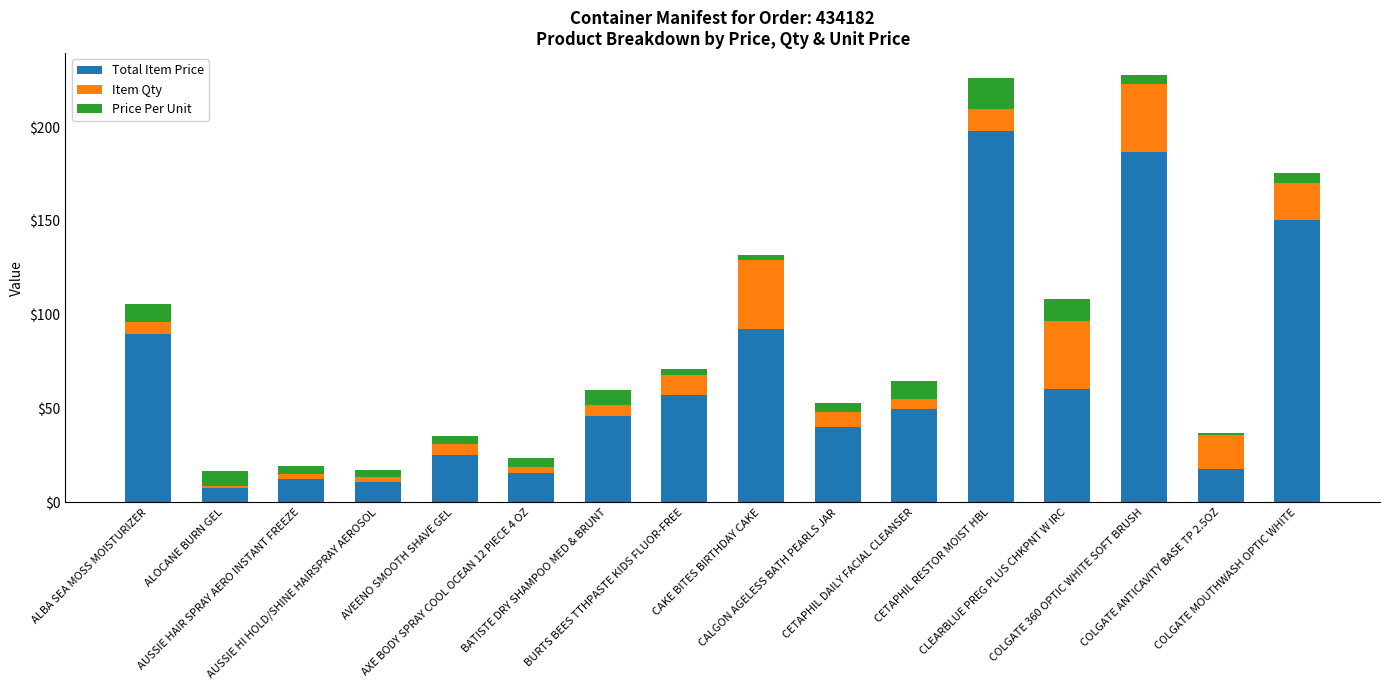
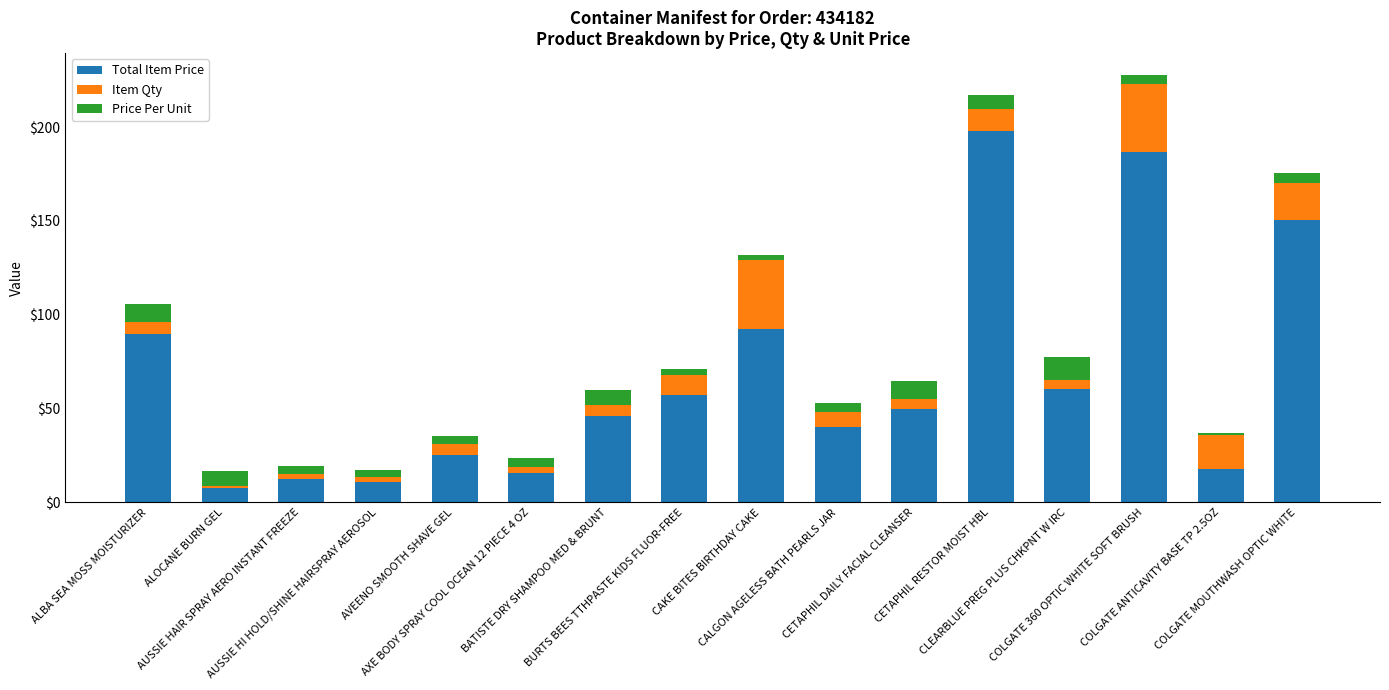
Price Per Unit, CETAPHIL RESTOR MOIST HBL: $16 -> $8
Item Qty, CLEARBLUE PREG PLUS CHKPNT W IRC: $36 -> $5
